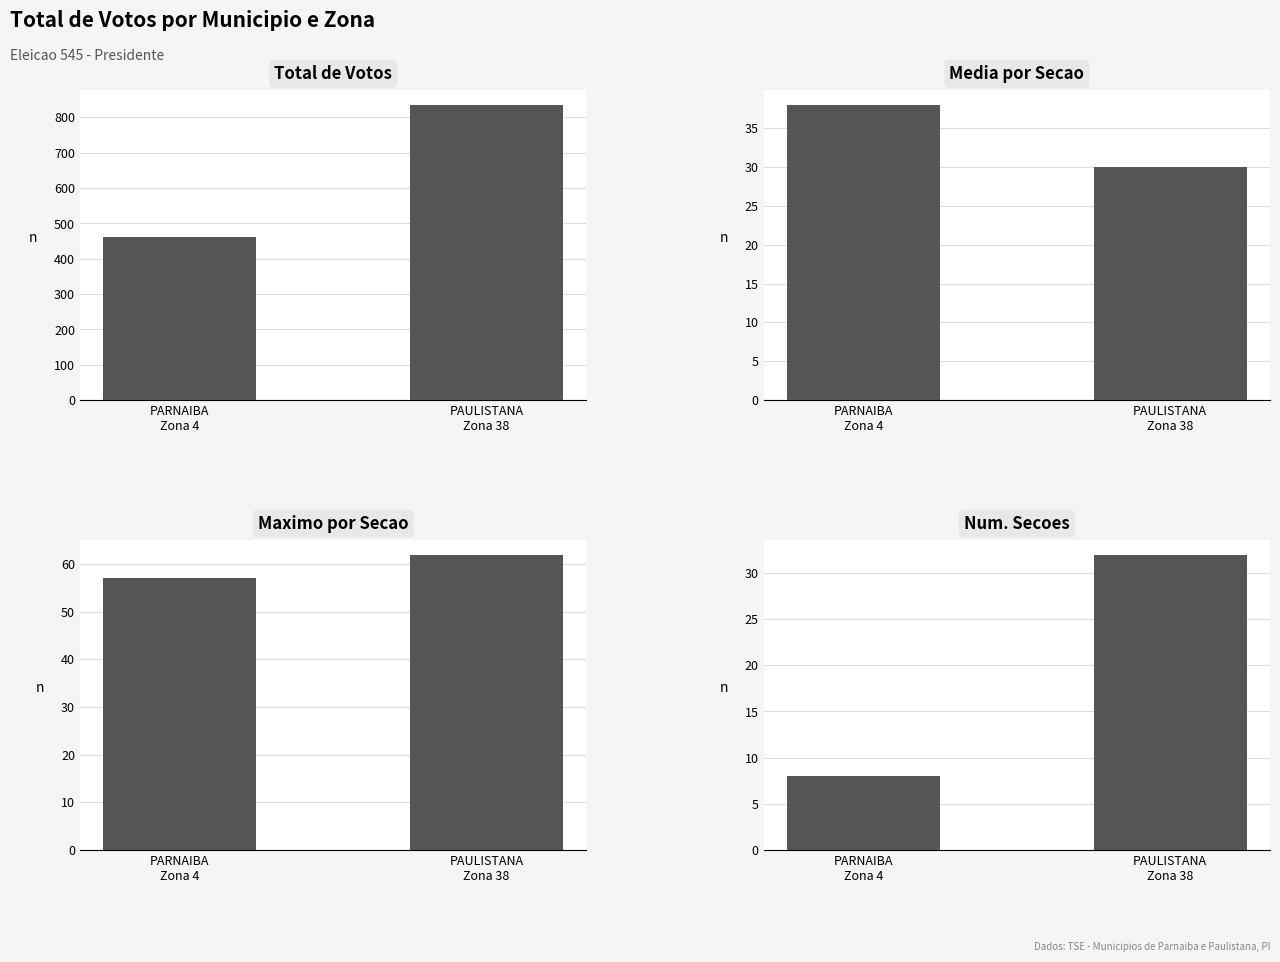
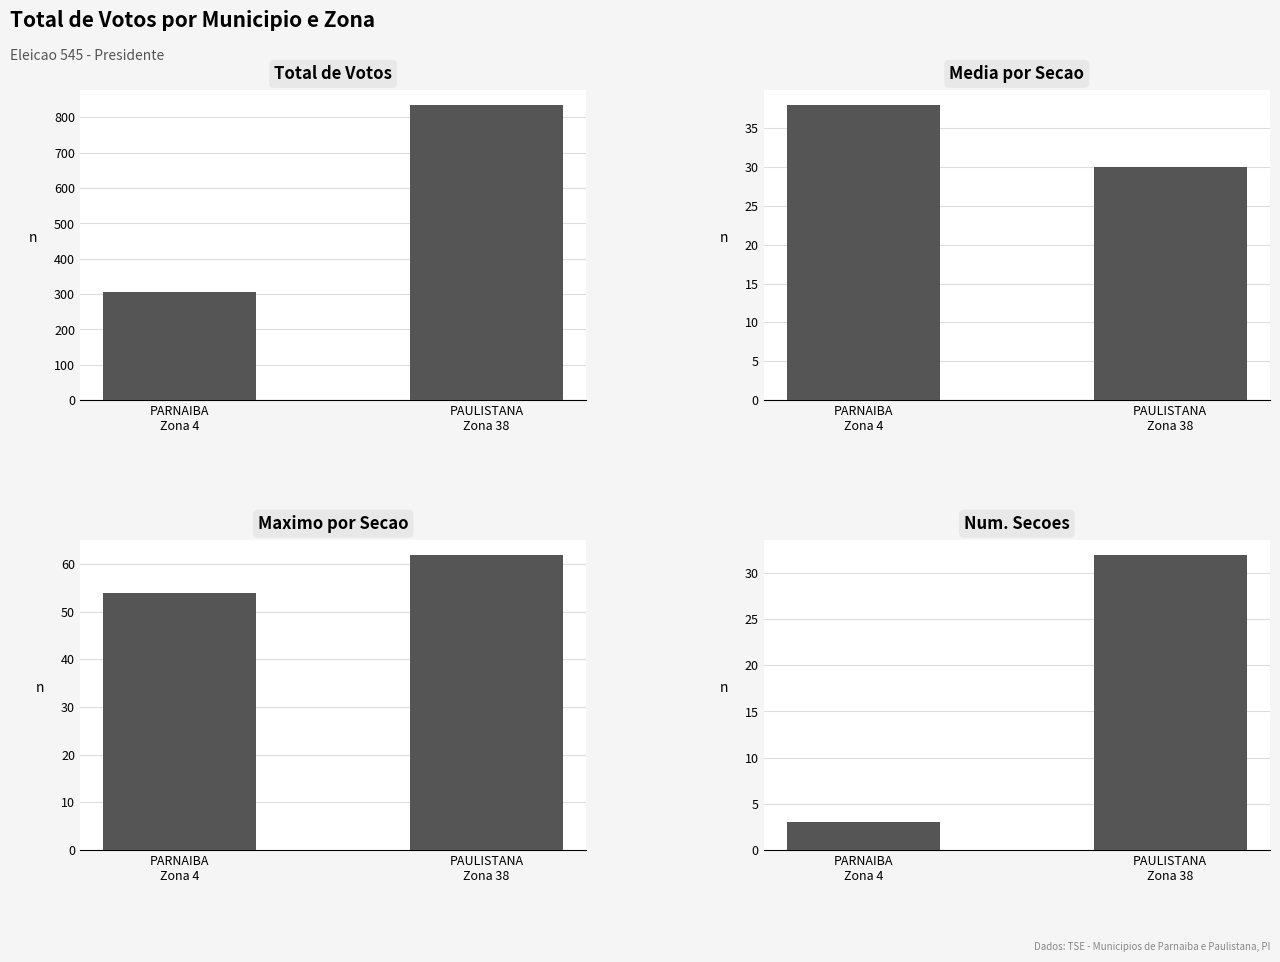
Total de Votos, PARNAIBA Zona 4: 460 -> 310
Maximo por Secao, PARNAIBA Zona 4: 57 -> 54
Num. Secoes, PARNAIBA Zona 4: 8 -> 3
